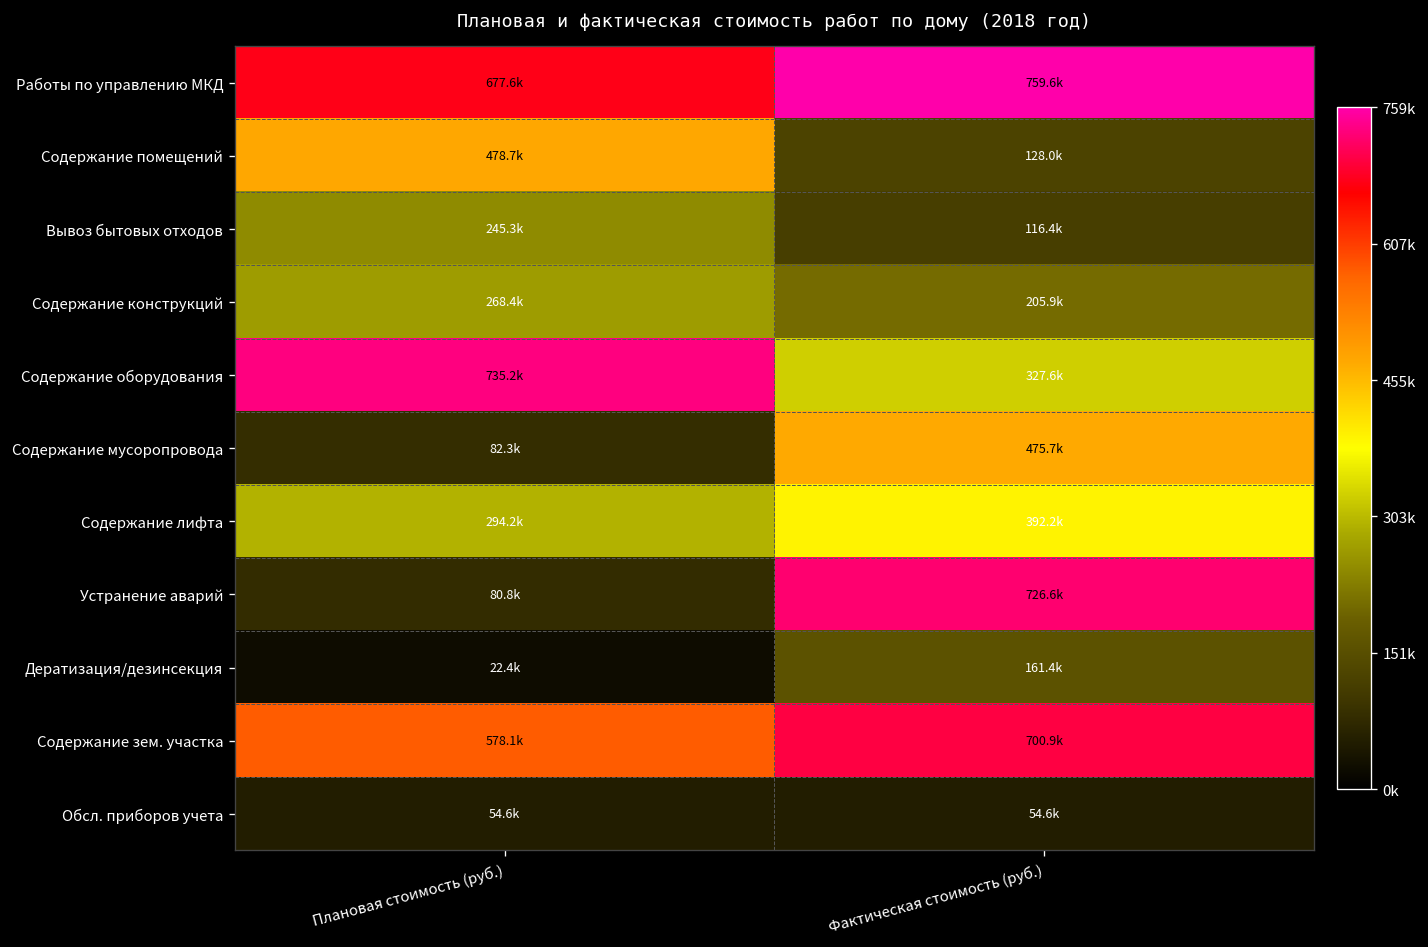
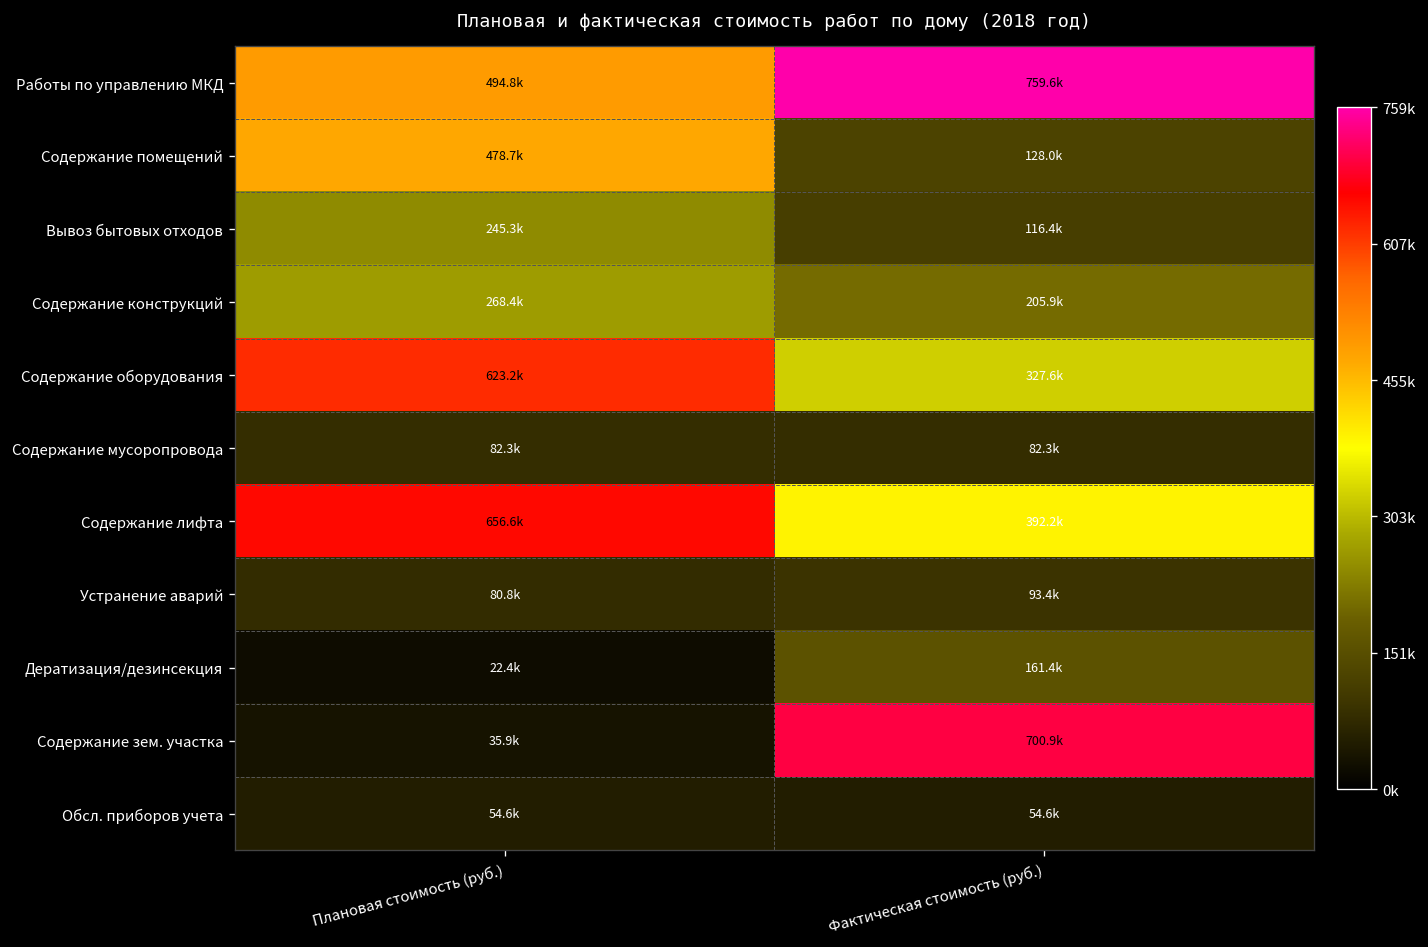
Работы по управлению МКД, Плановая стоимость (руб.): 677.6k -> 494.8k
Содержание оборудования, Плановая стоимость (руб.): 735.2k -> 623.2k
Содержание мусоропровода, Фактическая стоимость (руб.): 475.7k -> 82.3k
Содержание лифта, Плановая стоимость (руб.): 294.2k -> 656.6k
Устранение аварий, Фактическая стоимость (руб.): 726.6k -> 93.4k
Содержание зем. участка, Плановая стоимость (руб.): 578.1k -> 35.9k
